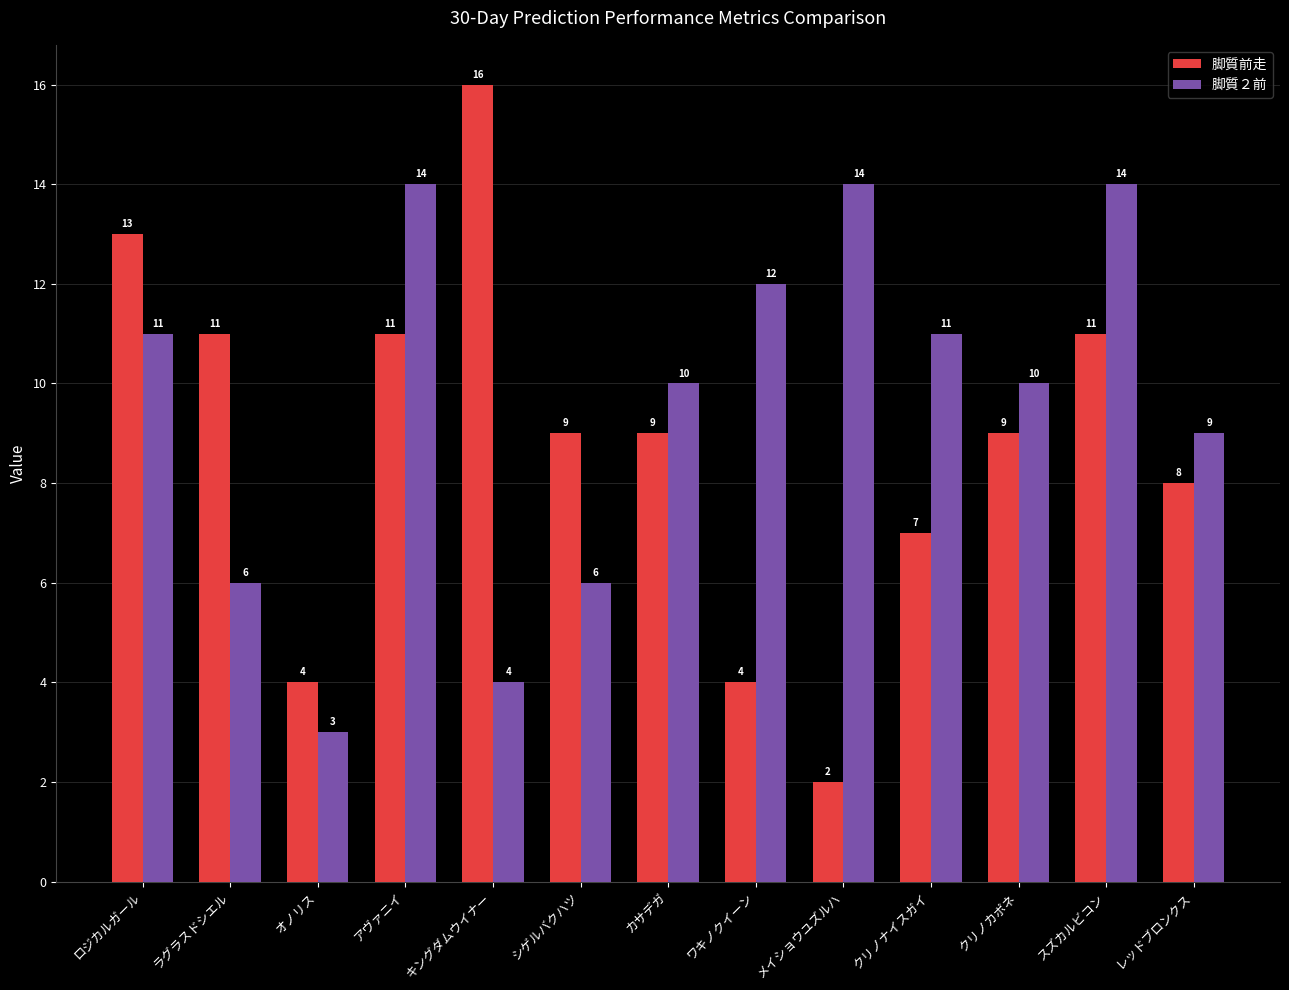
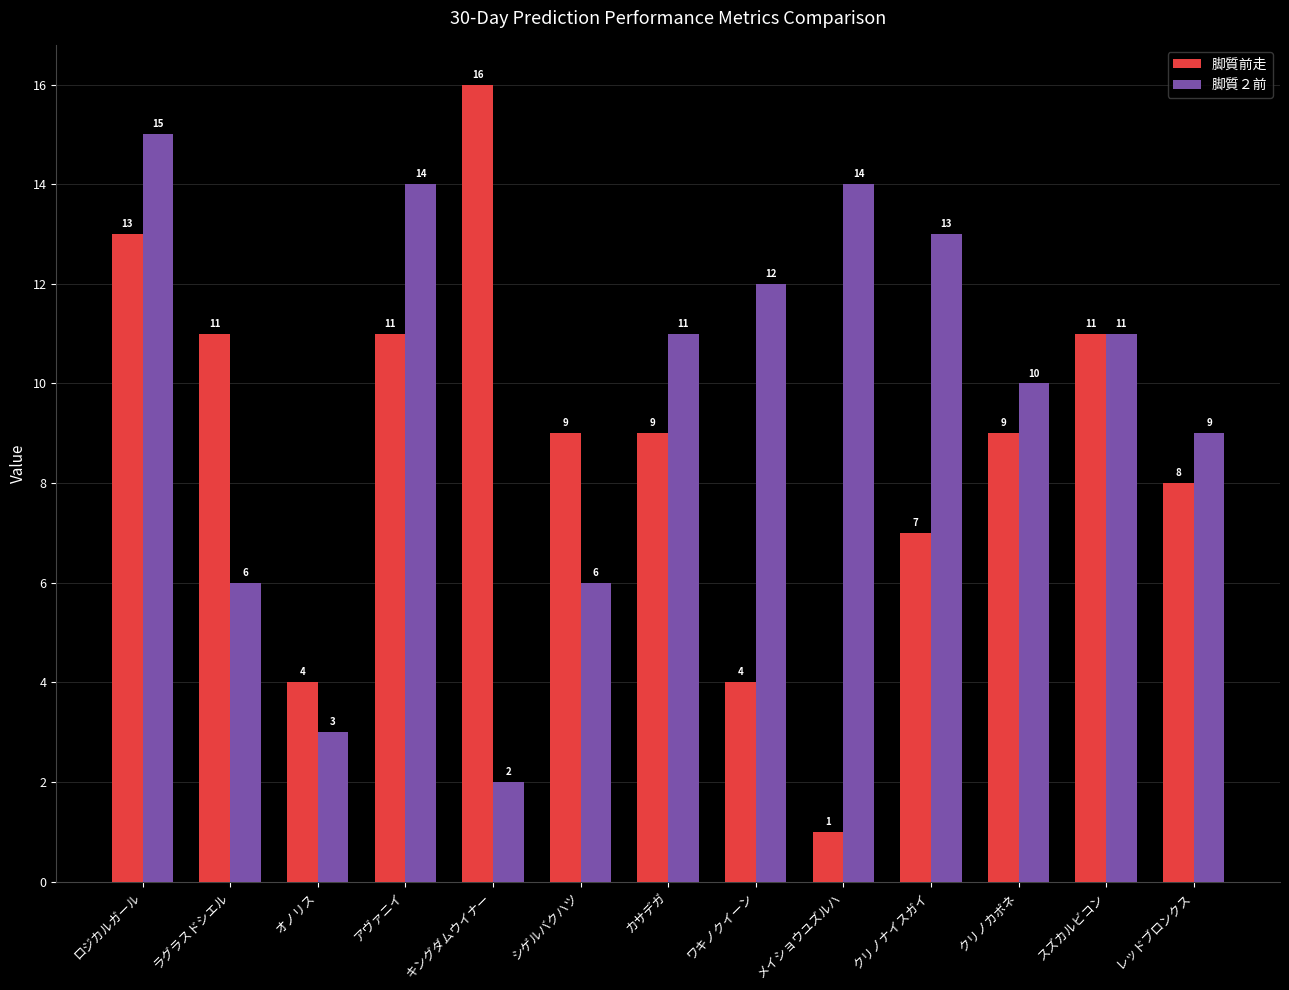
脚質２前, ロジカルガール: 11 -> 15
脚質２前, キングダムウイナー: 4 -> 2
脚質２前, カサデガ: 10 -> 11
脚質前走, メイショウユズルハ: 2 -> 1
脚質２前, クリノナイスガイ: 11 -> 13
脚質２前, スズカルビコン: 14 -> 11
